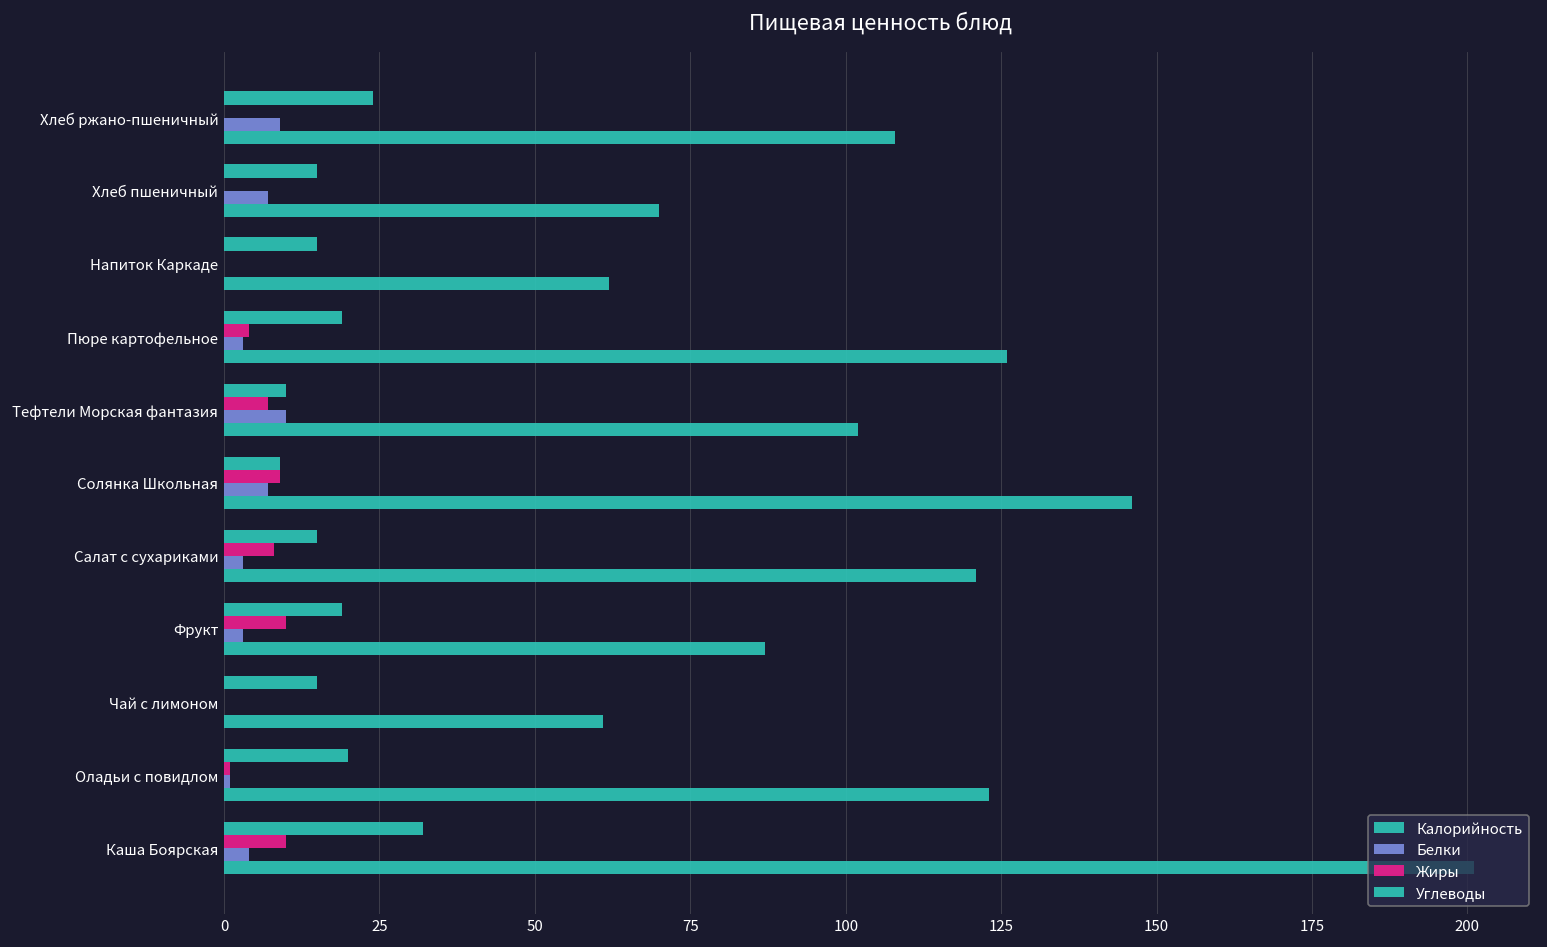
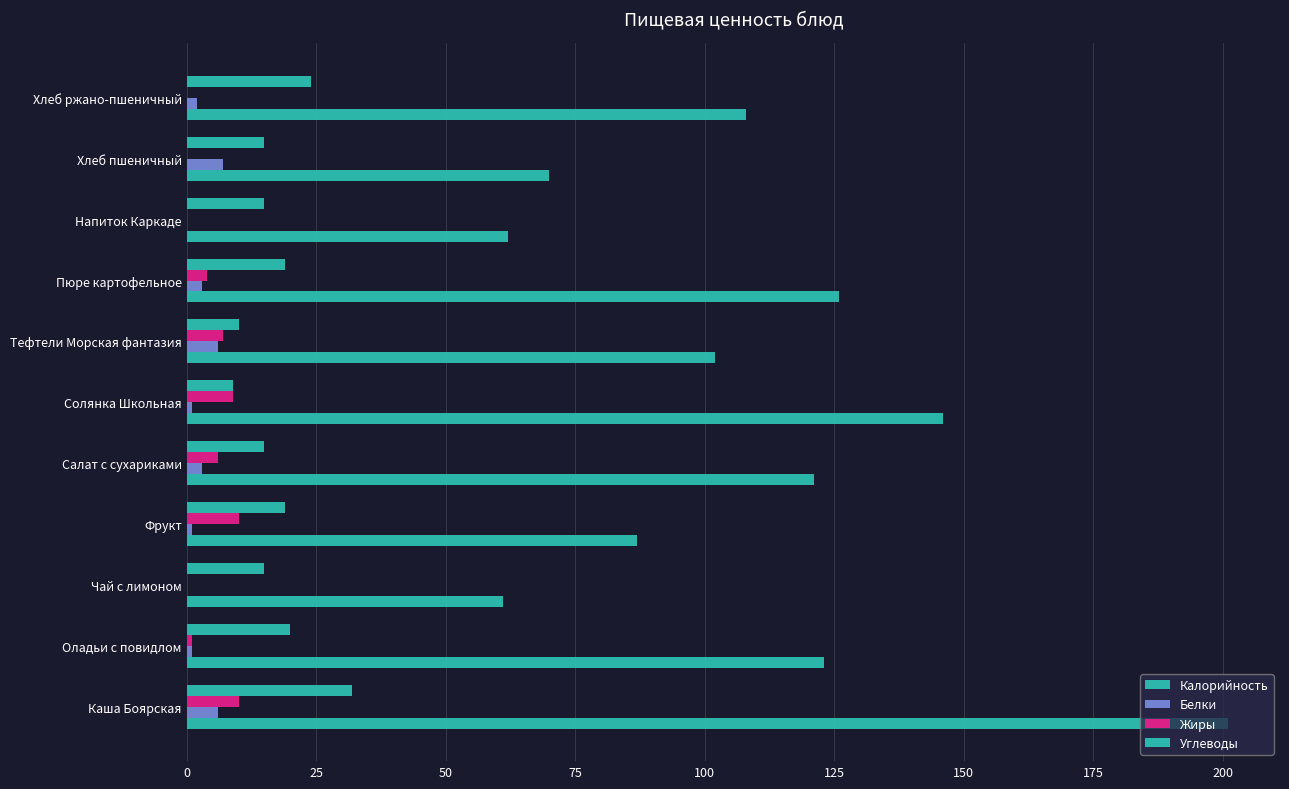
Белки, Хлеб ржано-пшеничный: 9 -> 2
Белки, Тефтели Морская фантазия: 10 -> 6
Белки, Солянка Школьная: 7 -> 1
Жиры, Салат с сухариками: 8 -> 6
Белки, Фрукт: 3 -> 1
Белки, Каша Боярская: 4 -> 6
